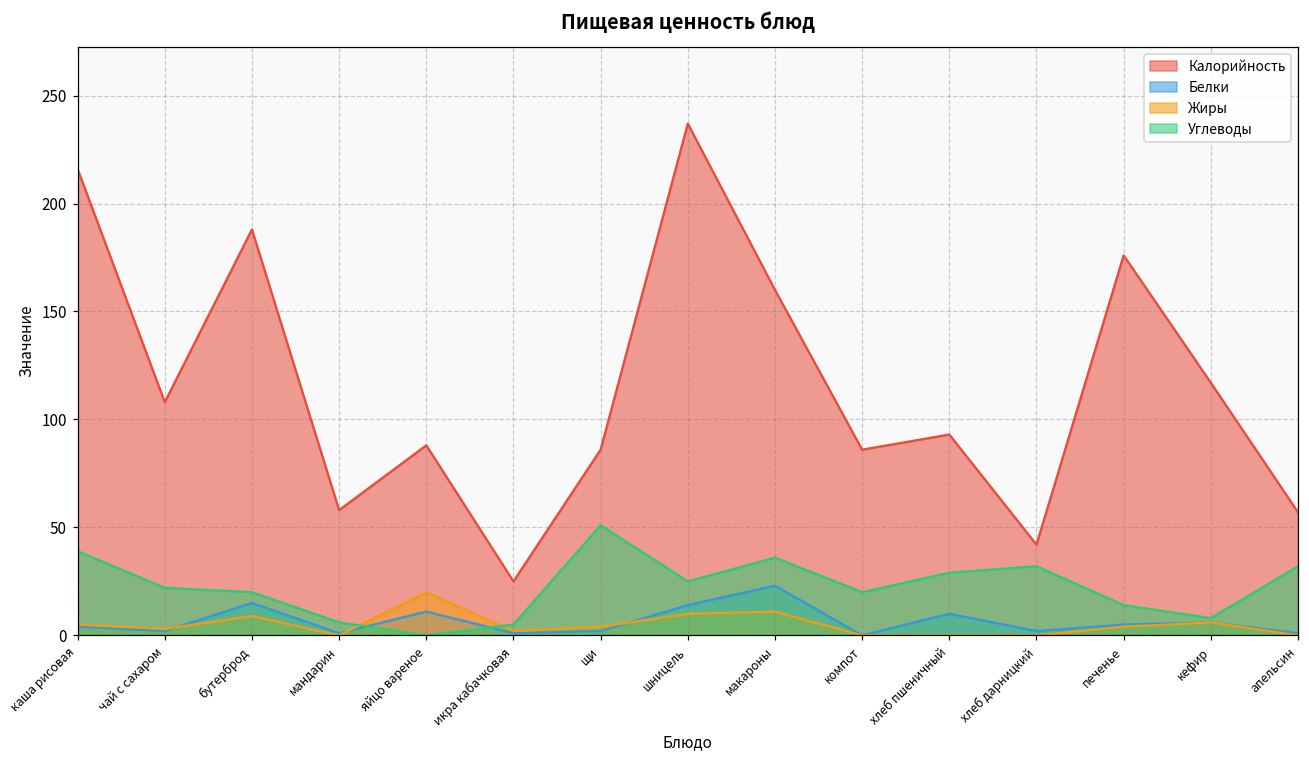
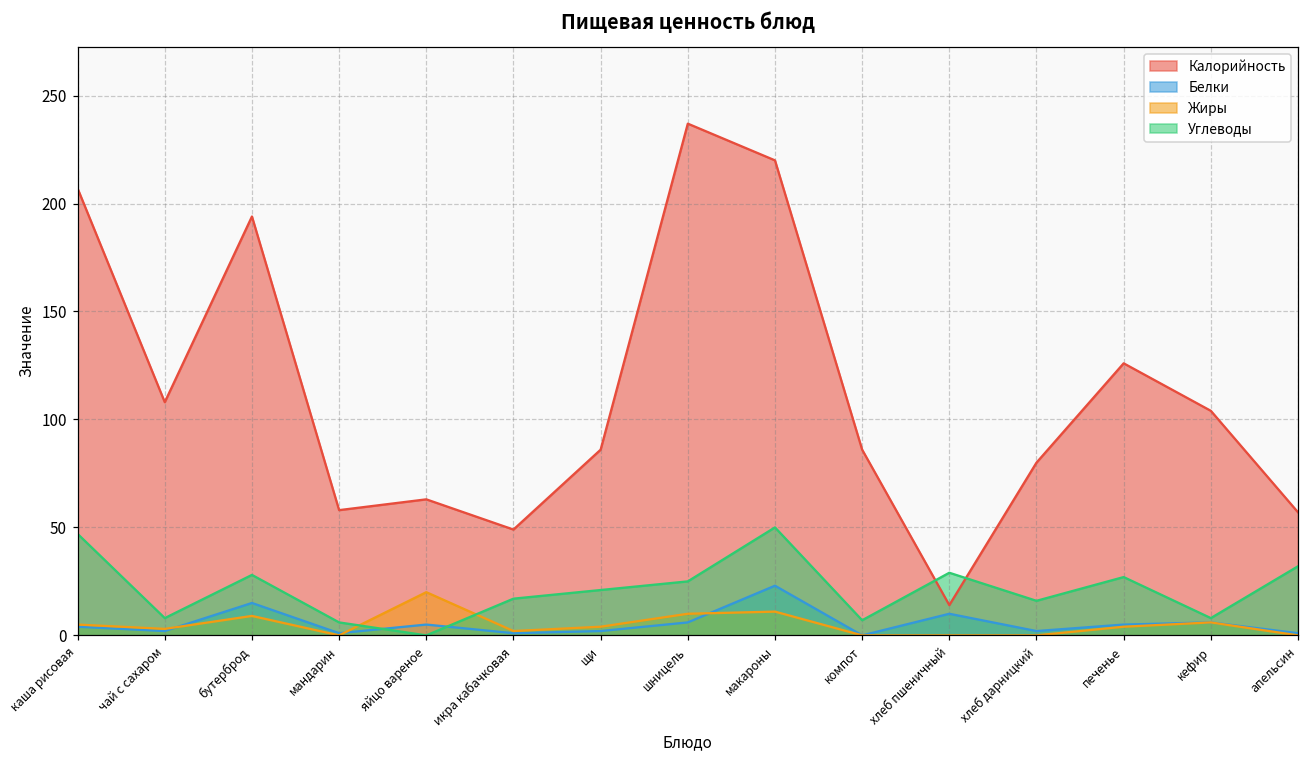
Калорийность, каша рисовая: 216 -> 207
Углеводы, каша рисовая: 39 -> 47
Углеводы, чай с сахаром: 22 -> 8
Калорийность, бутерброд: 188 -> 194
Углеводы, бутерброд: 20 -> 28
Калорийность, яйцо вареное: 88 -> 63
Белки, яйцо вареное: 11 -> 5
Калорийность, икра кабачковая: 25 -> 49
Углеводы, икра кабачковая: 5 -> 17
Углеводы, щи: 51 -> 21
Белки, шницель: 14 -> 6
Калорийность, макароны: 160 -> 220
Углеводы, макароны: 36 -> 50
Углеводы, компот: 20 -> 7
Калорийность, хлеб пшеничный: 93 -> 14
Калорийность, хлеб дарницкий: 42 -> 80
Углеводы, хлеб дарницкий: 32 -> 16
Калорийность, печенье: 176 -> 126
Углеводы, печенье: 14 -> 27
Калорийность, кефир: 117 -> 104
